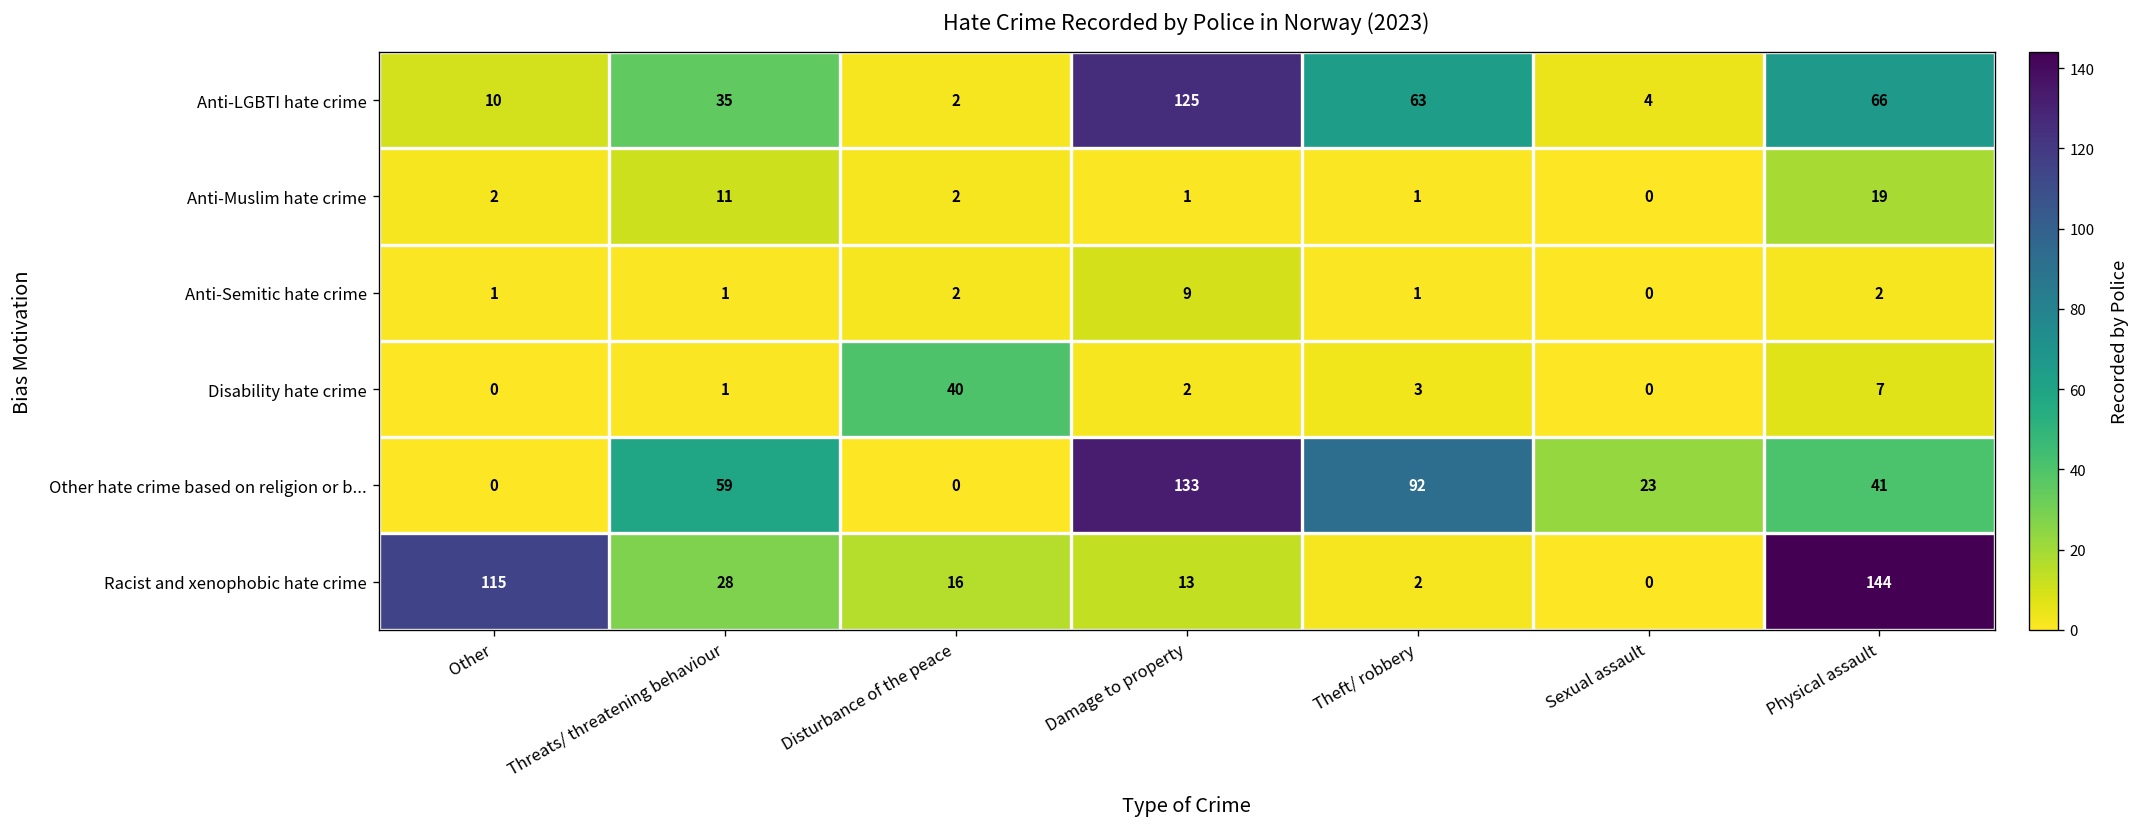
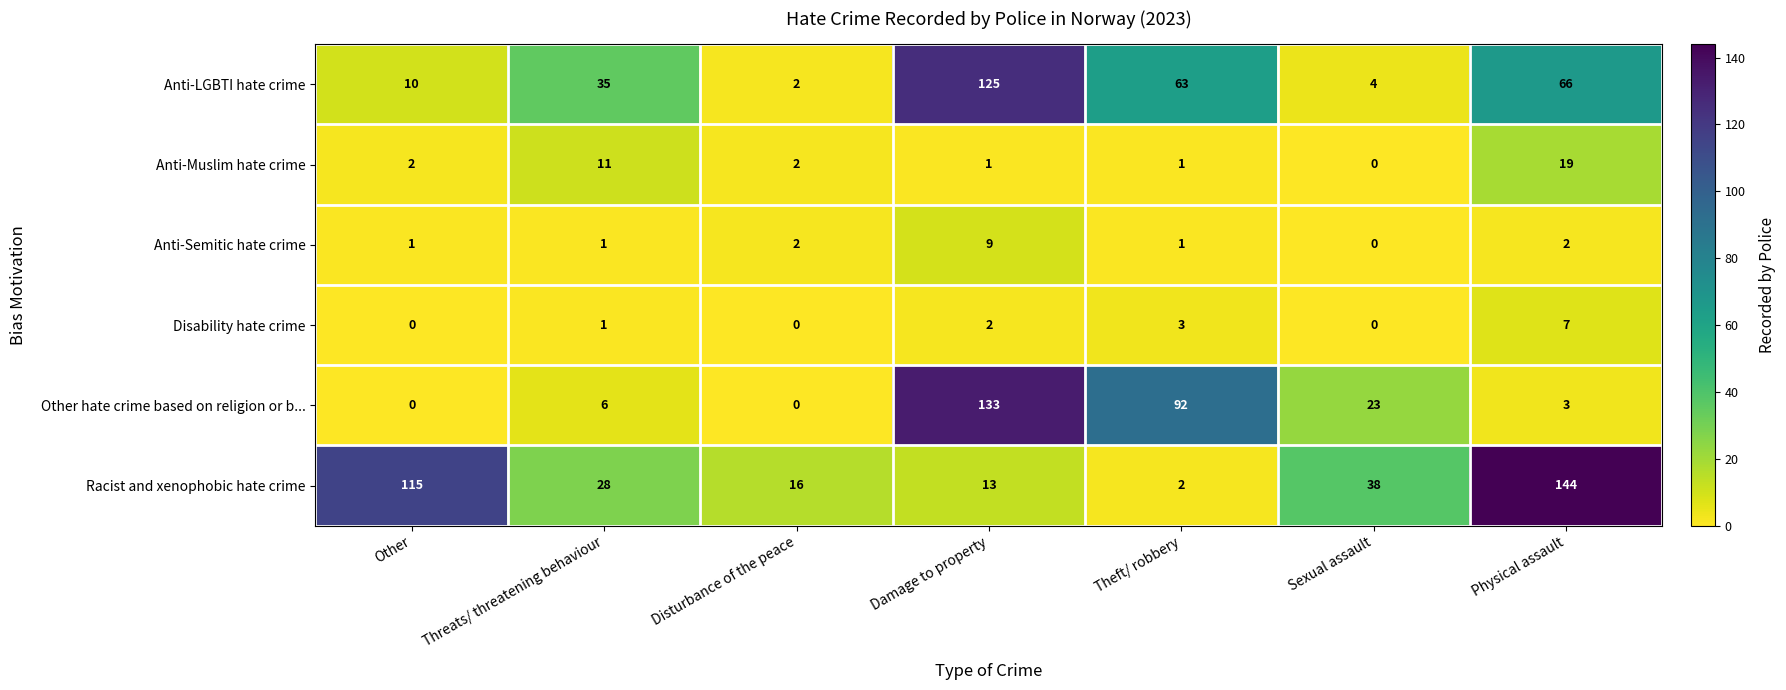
Disability hate crime, Disturbance of the peace: 40 -> 0
Other hate crime based on religion or b..., Threats/ threatening behaviour: 59 -> 6
Other hate crime based on religion or b..., Physical assault: 41 -> 3
Racist and xenophobic hate crime, Sexual assault: 0 -> 38
